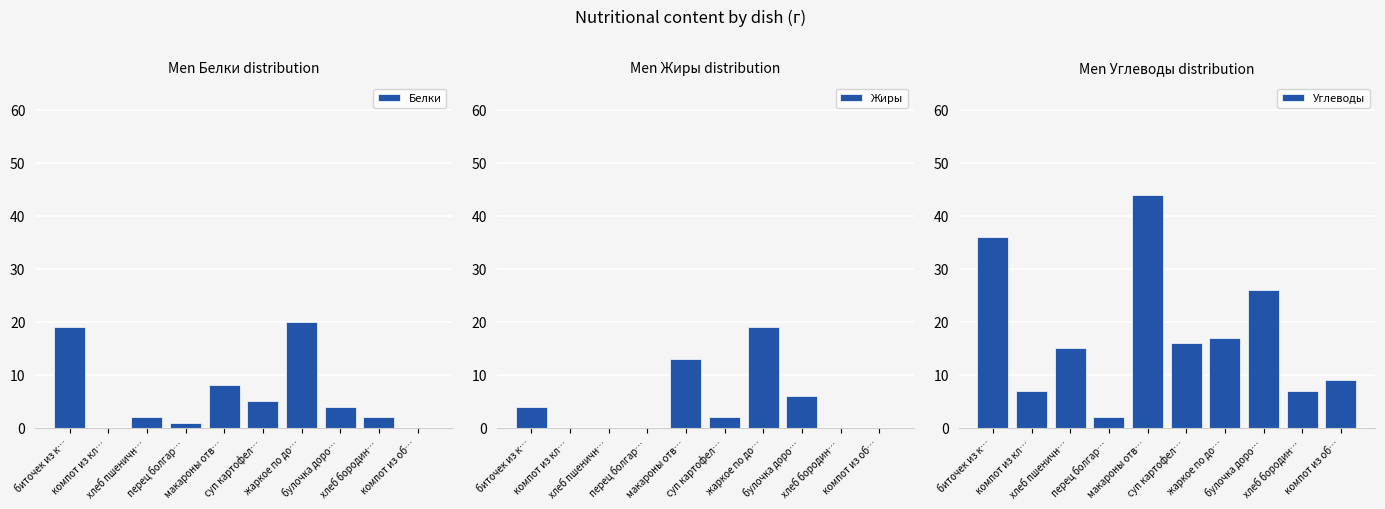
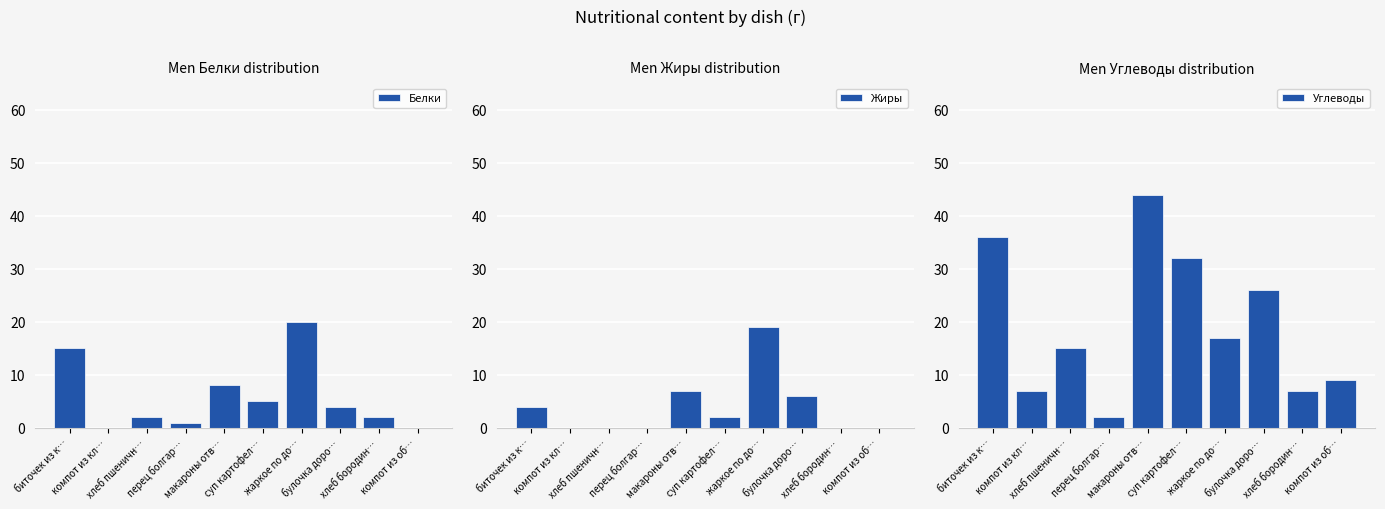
Men Белки distribution, биточек из к…: 19 -> 15
Men Жиры distribution, макароны отв…: 13 -> 7
Men Углеводы distribution, суп картофел…: 16 -> 32
